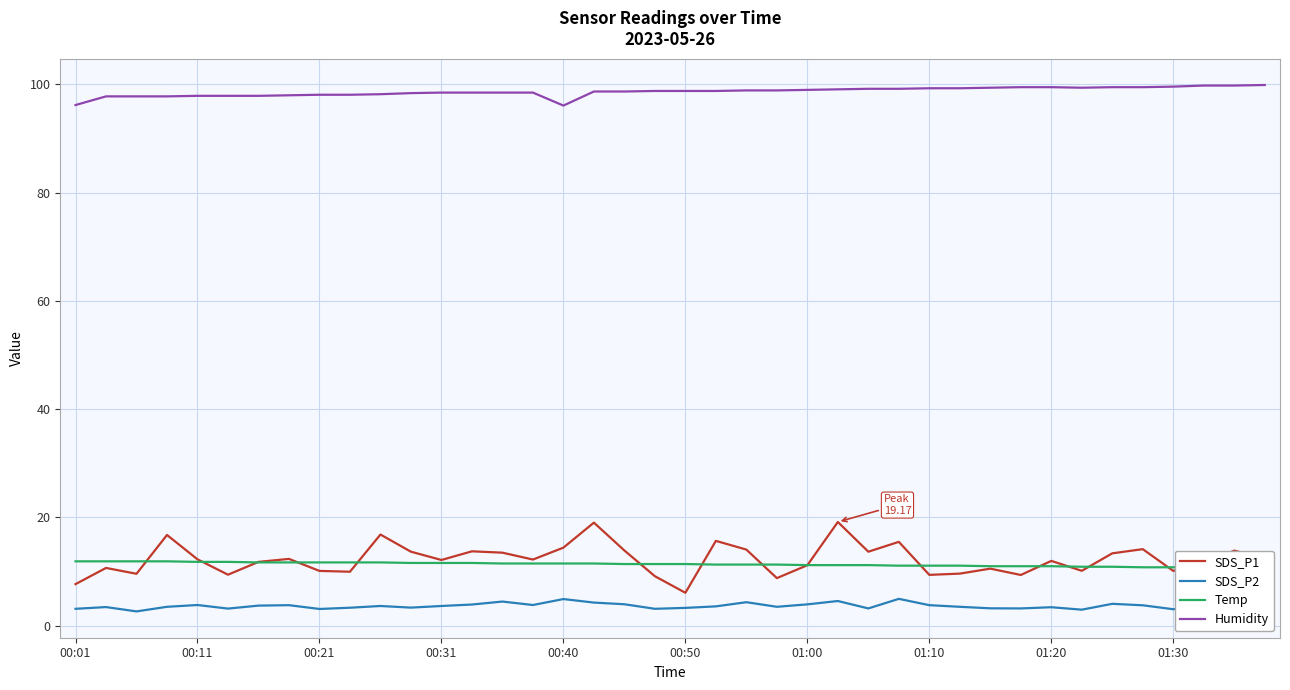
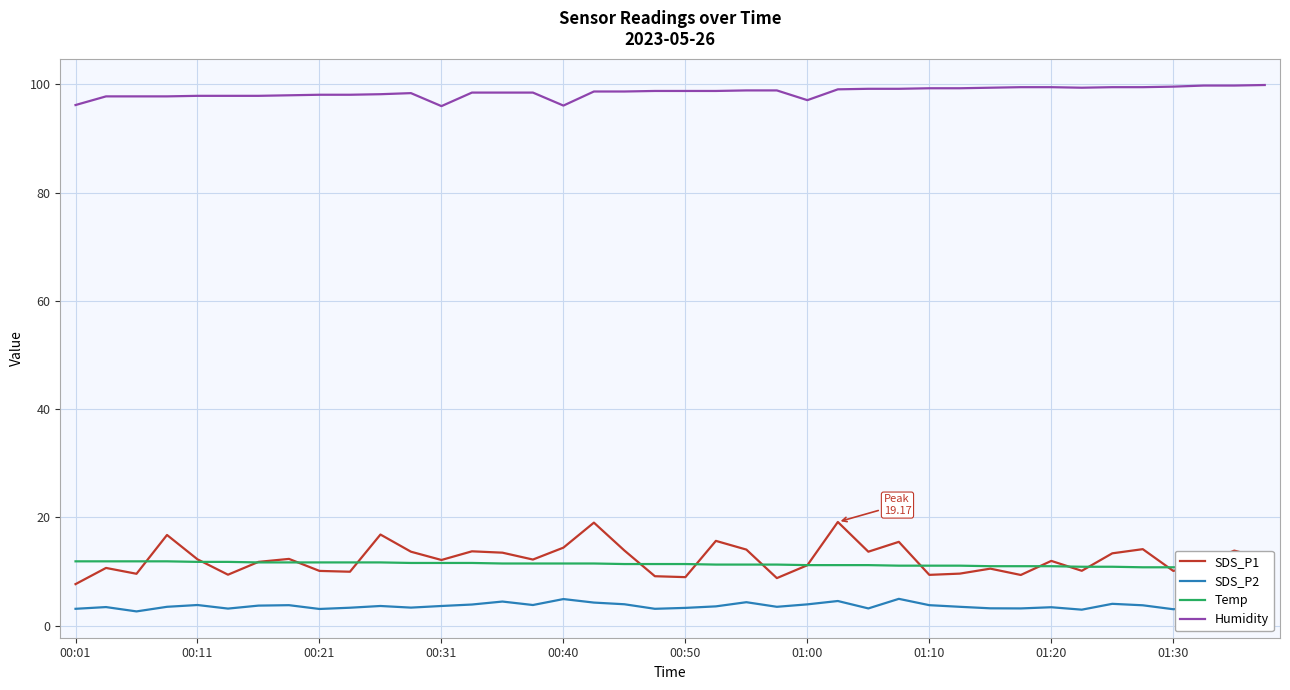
Humidity, 00:31: 99 -> 96
SDS_P1, 00:50: 6 -> 9
Humidity, 01:00: 99 -> 97
